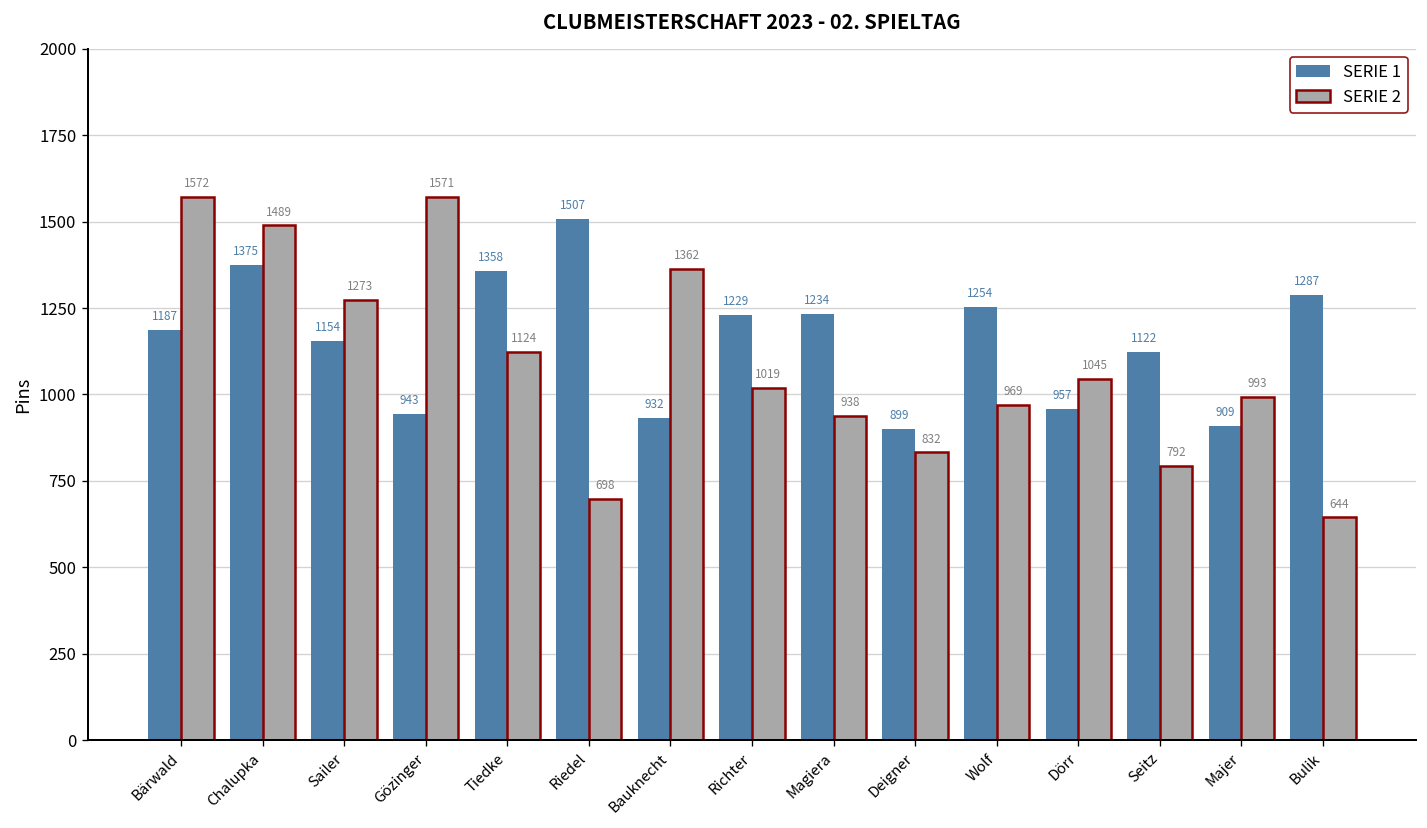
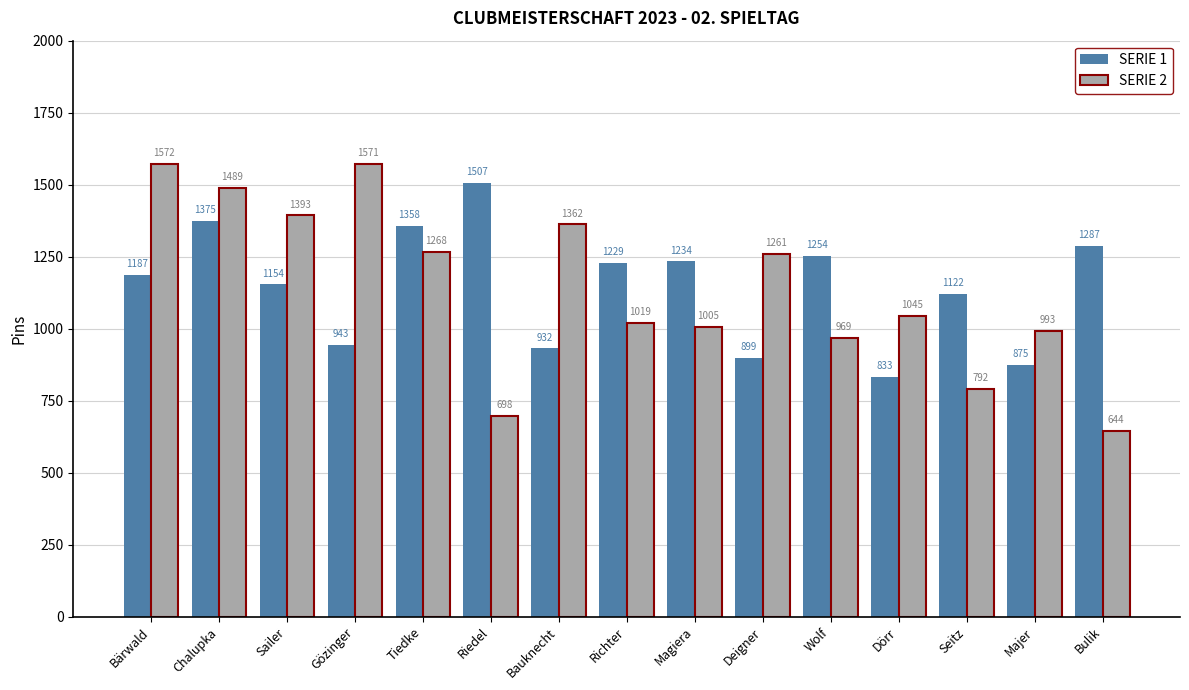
SERIE 2, Sailer: 1273 -> 1393
SERIE 2, Tiedke: 1124 -> 1268
SERIE 2, Magiera: 938 -> 1005
SERIE 2, Deigner: 832 -> 1261
SERIE 1, Dörr: 957 -> 833
SERIE 1, Majer: 909 -> 875
